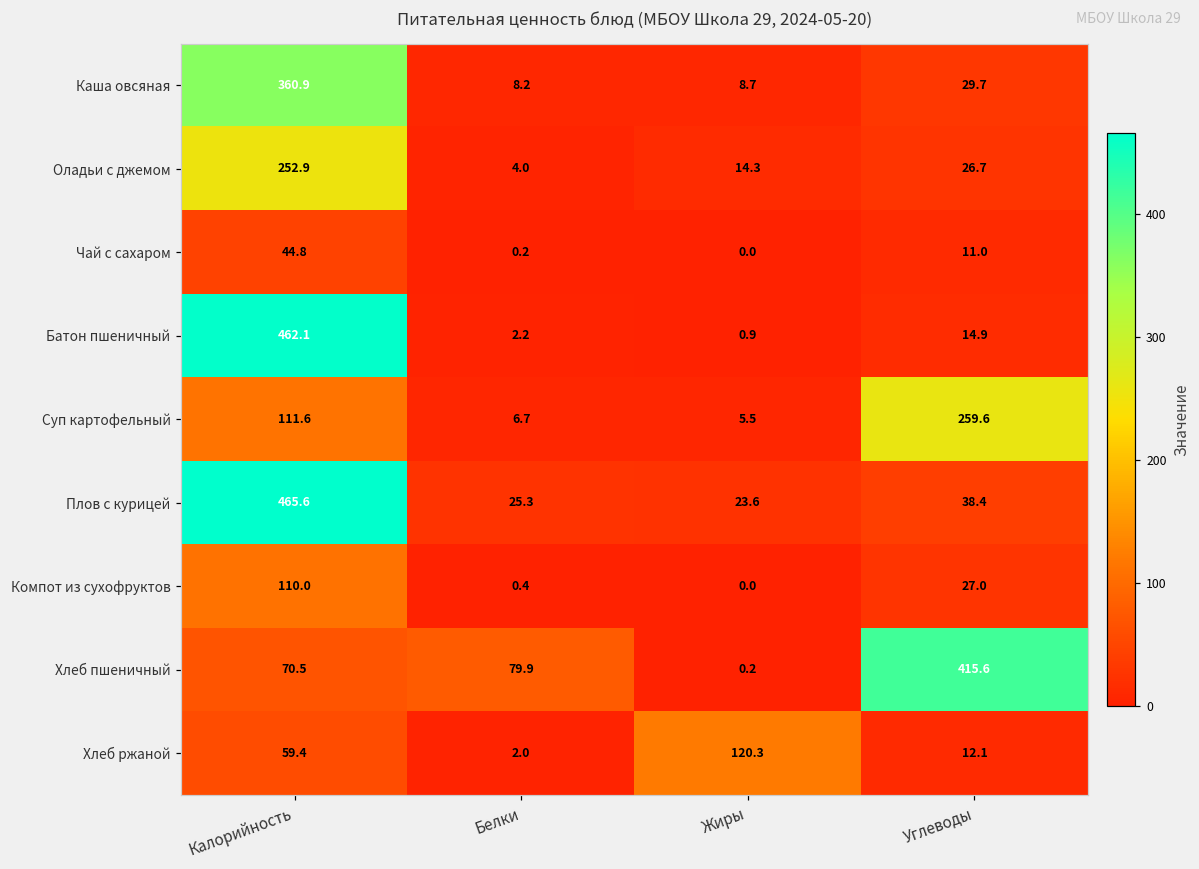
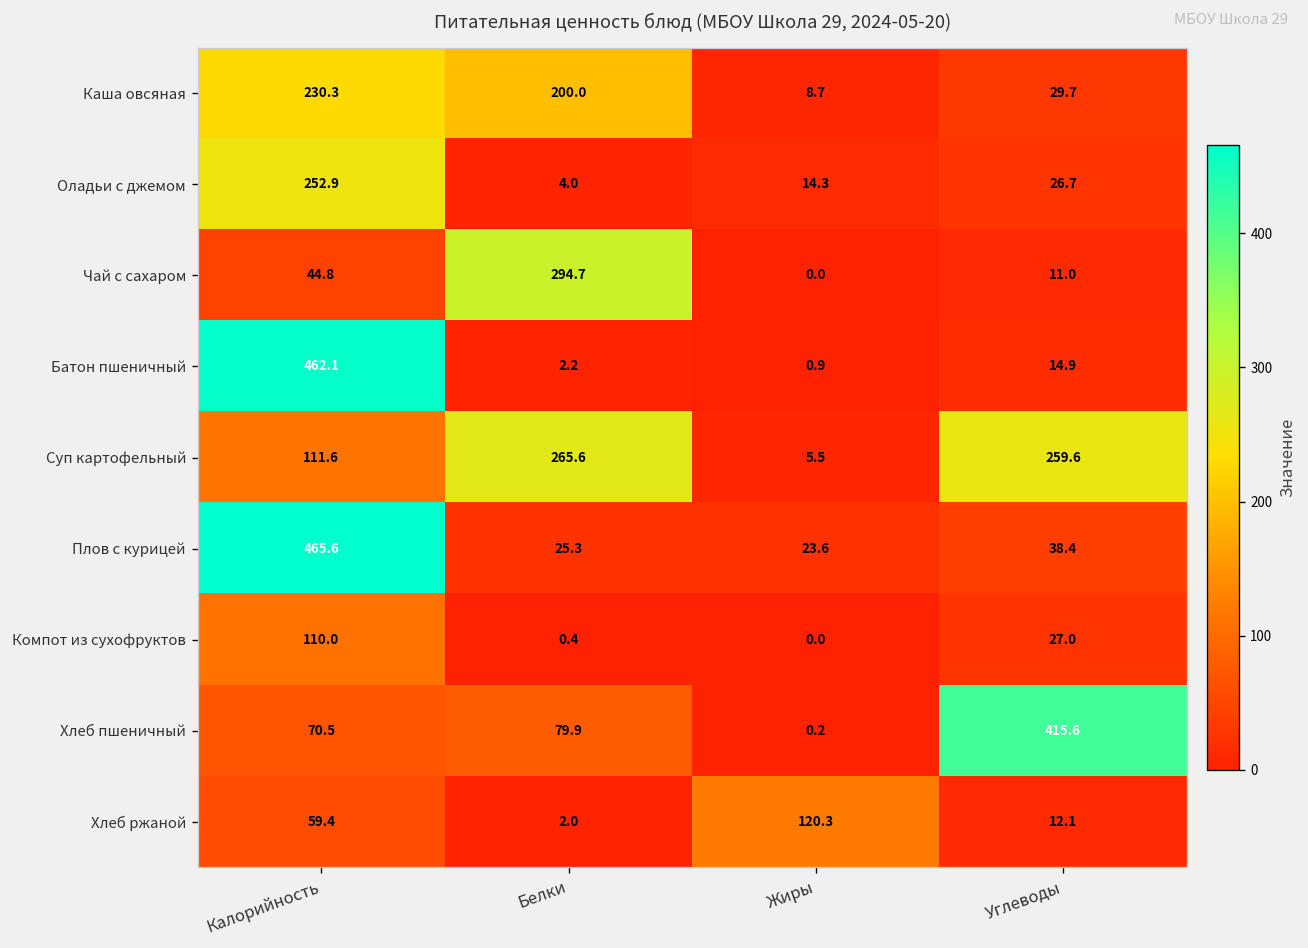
Каша овсяная, Калорийность: 360.9 -> 230.3
Каша овсяная, Белки: 8.2 -> 200.0
Чай с сахаром, Белки: 0.2 -> 294.7
Суп картофельный, Белки: 6.7 -> 265.6
